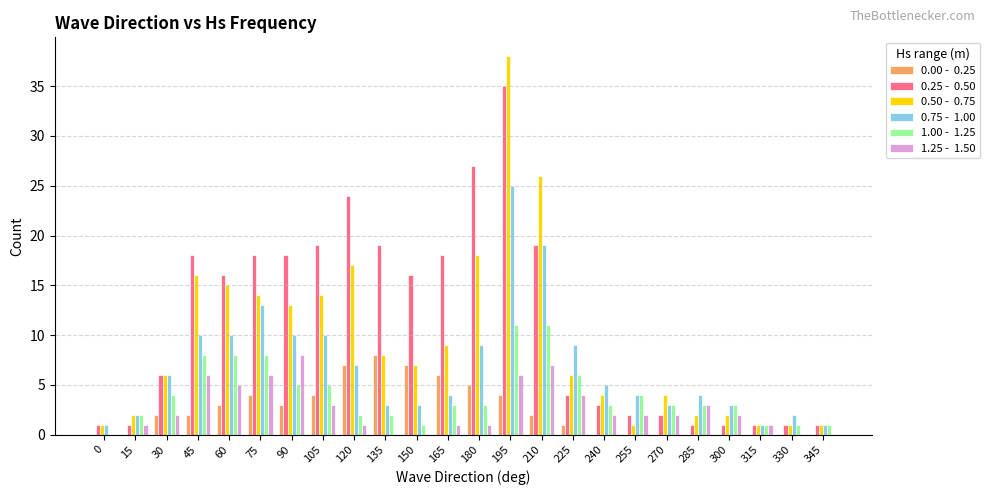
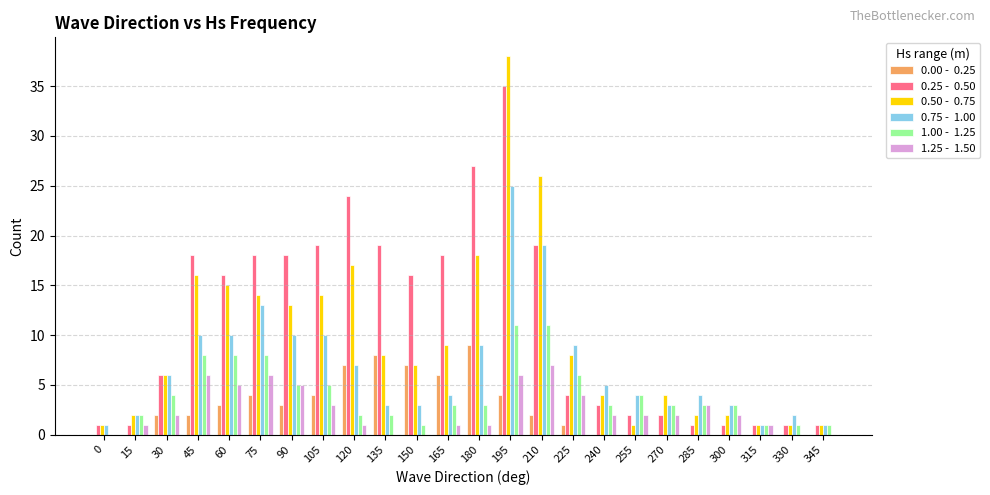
1.25 - 1.50, 90: 8 -> 5
0.00 - 0.25, 180: 5 -> 9
0.50 - 0.75, 225: 6 -> 8
